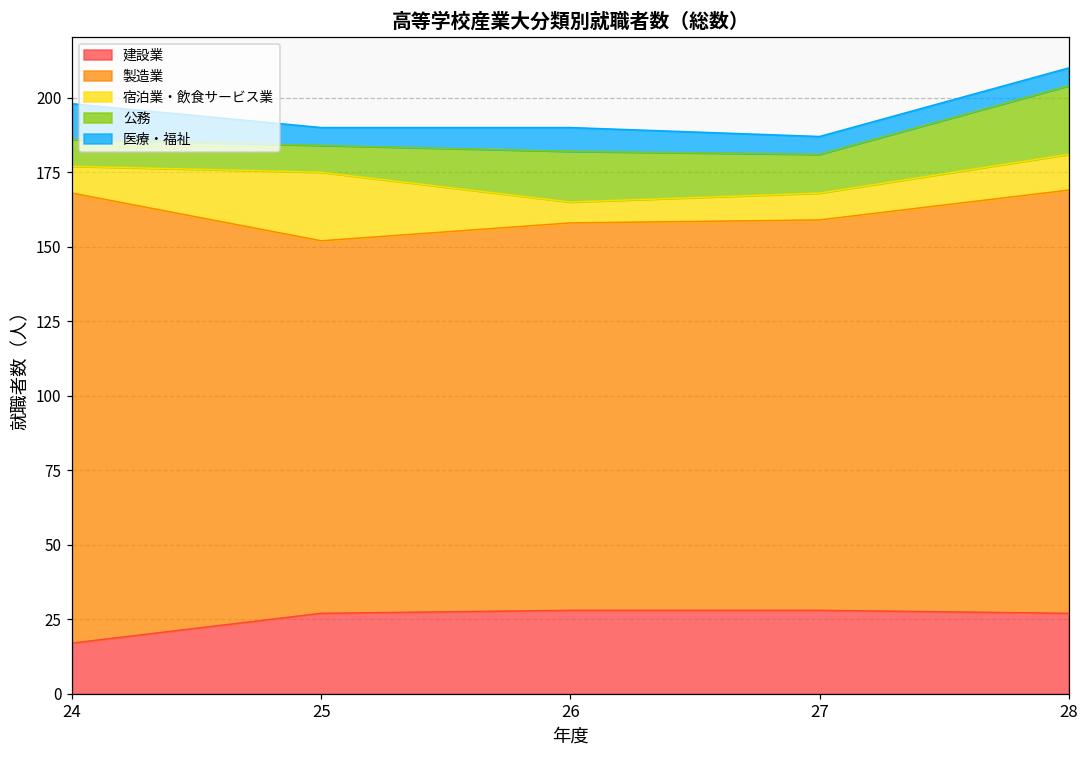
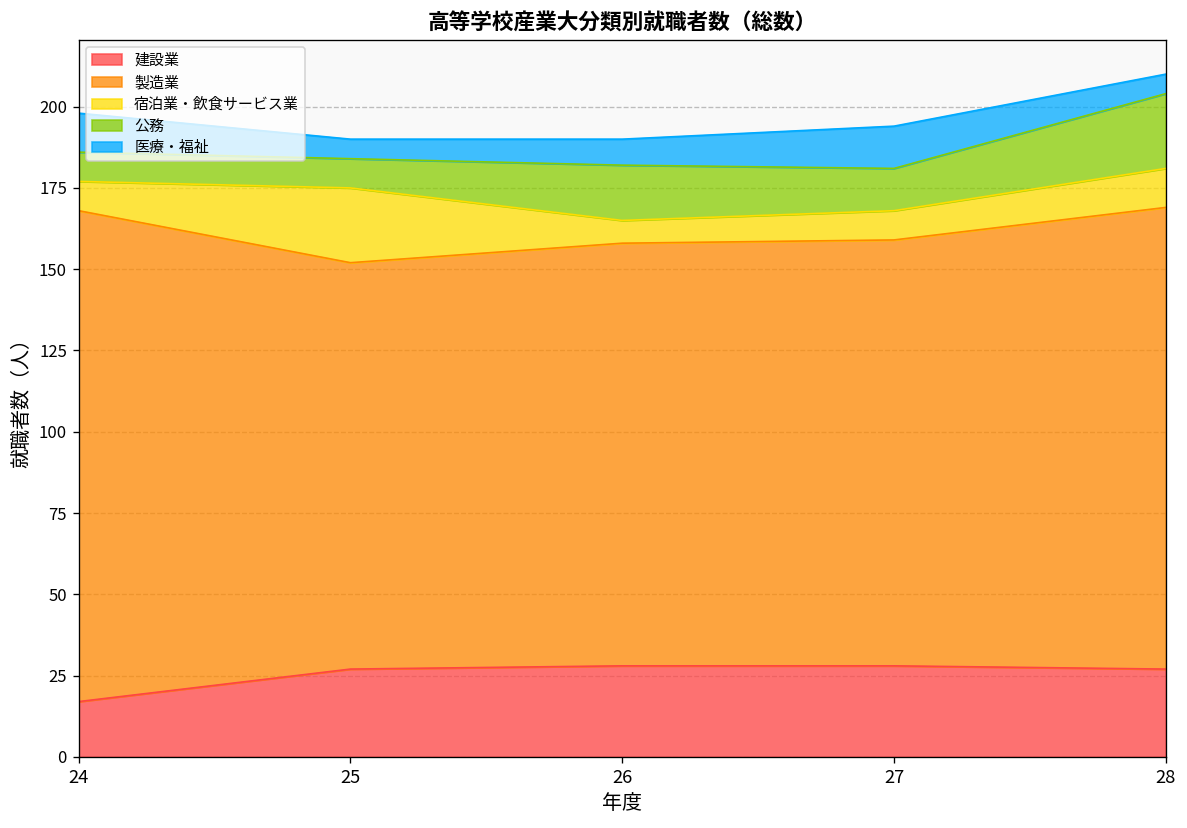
医療・福祉, 27: 6 -> 13
